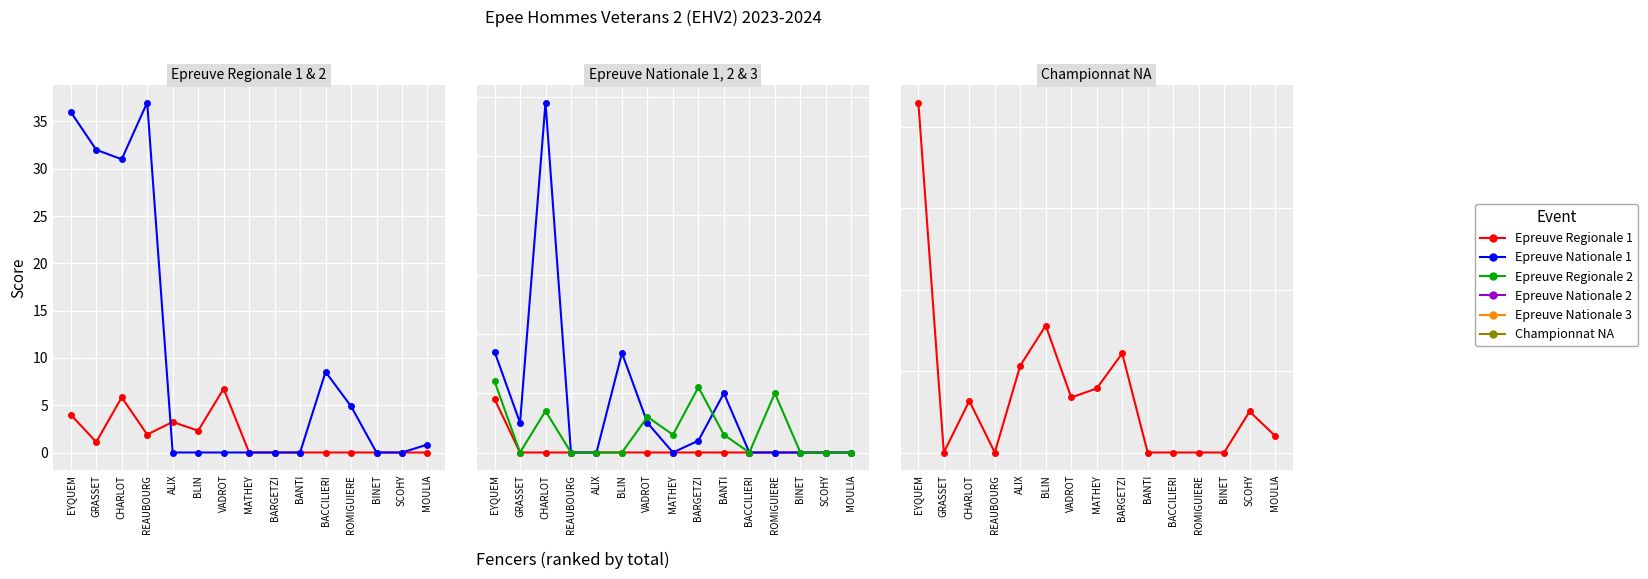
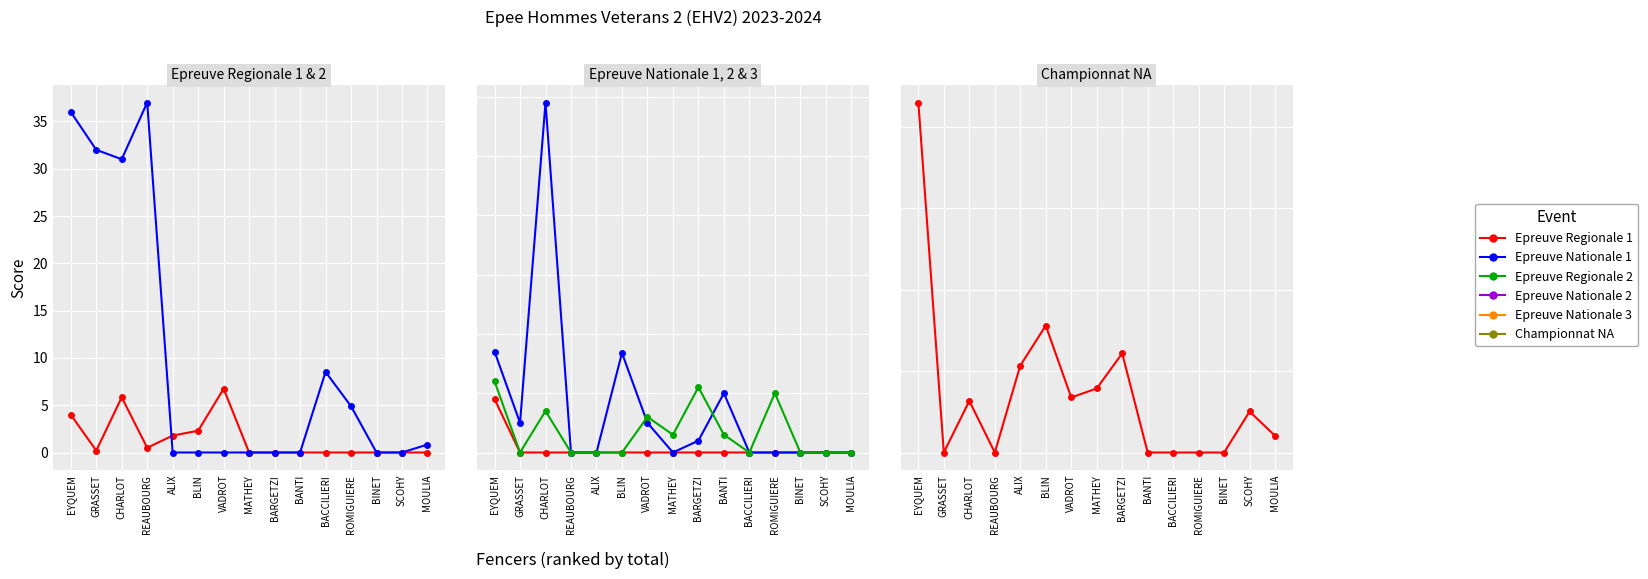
Epreuve Regionale 1 & 2, Epreuve Regionale 1, GRASSET: 1 -> 0
Epreuve Regionale 1 & 2, Epreuve Regionale 1, REAUBOURG: 2 -> 1
Epreuve Regionale 1 & 2, Epreuve Regionale 1, ALIX: 3 -> 2
